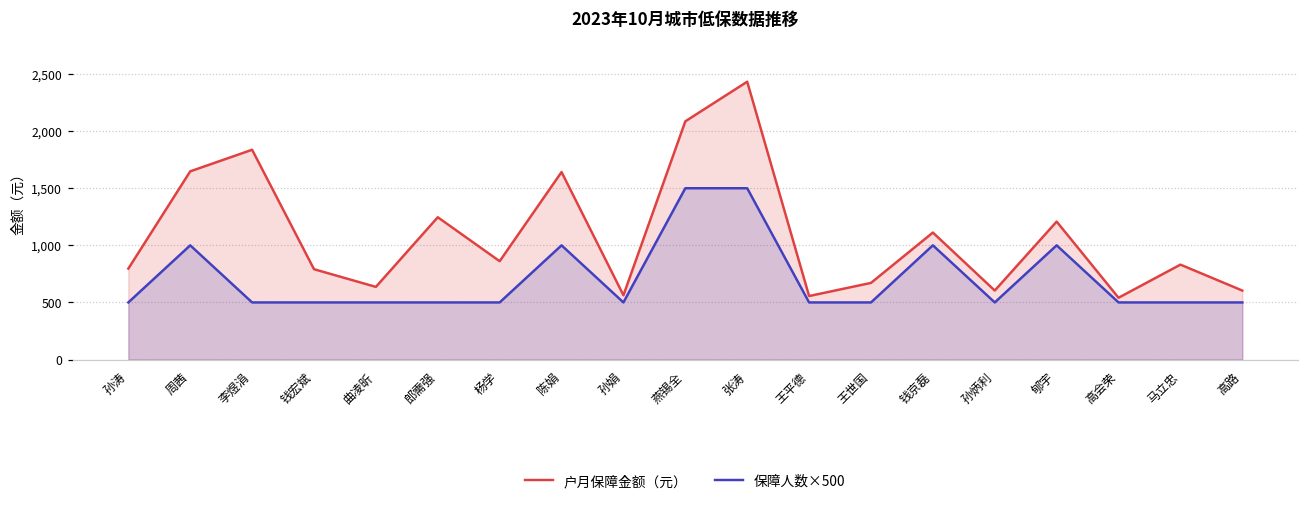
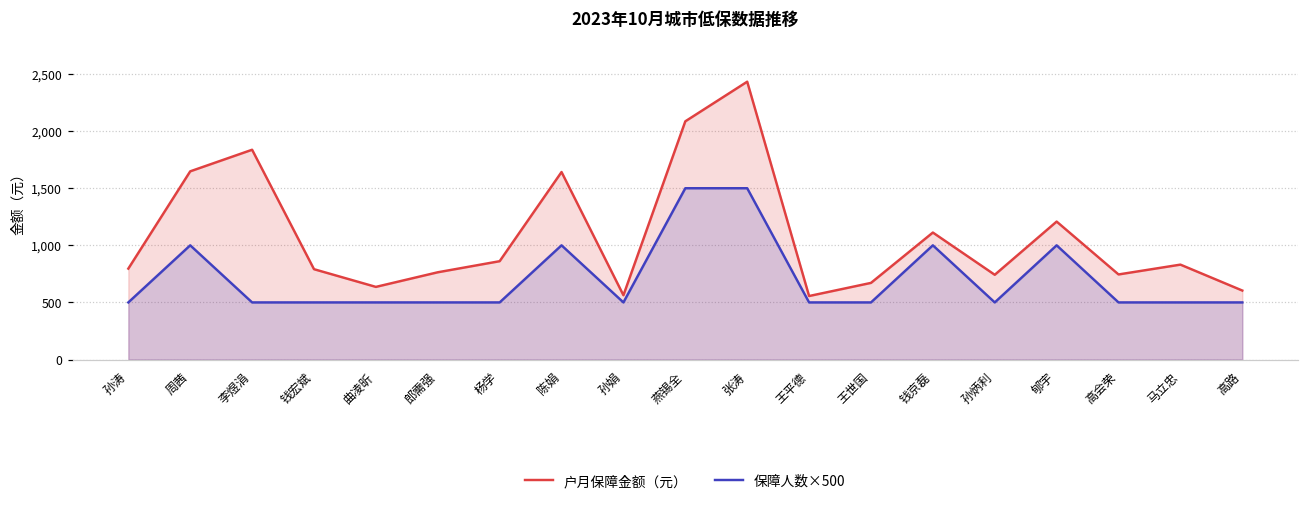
户月保障金额（元）, 郎需强: 1,250 -> 760
户月保障金额（元）, 孙炳利: 600 -> 740
户月保障金额（元）, 高会荣: 540 -> 750
